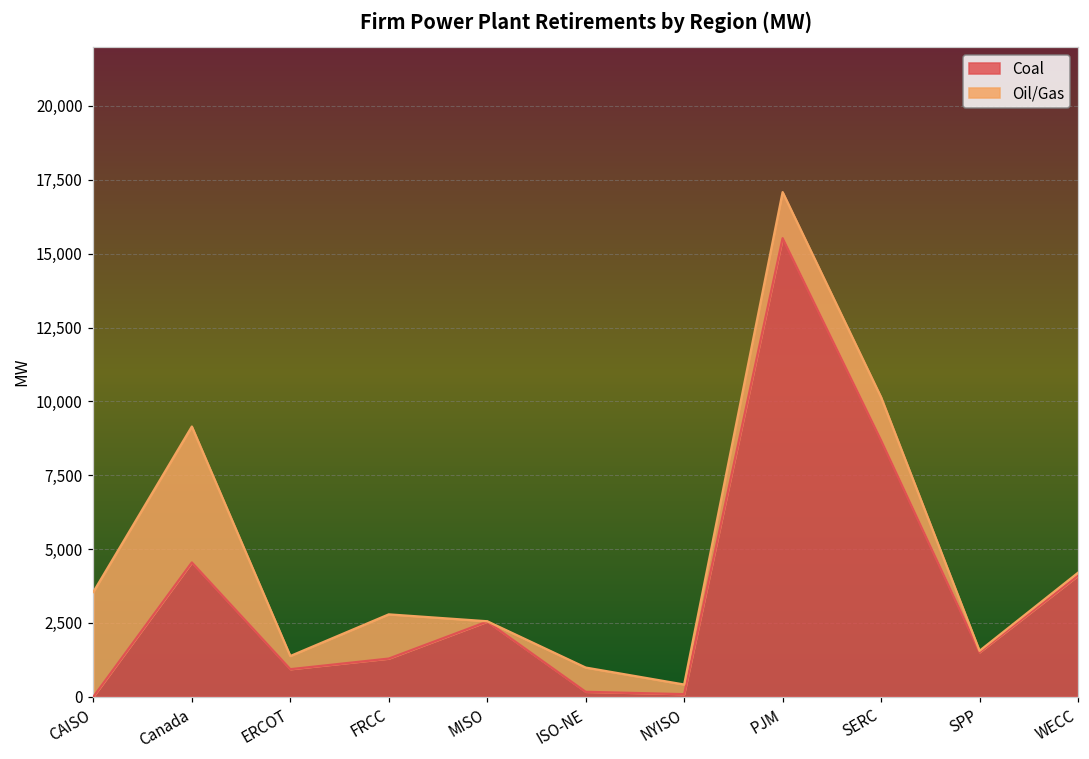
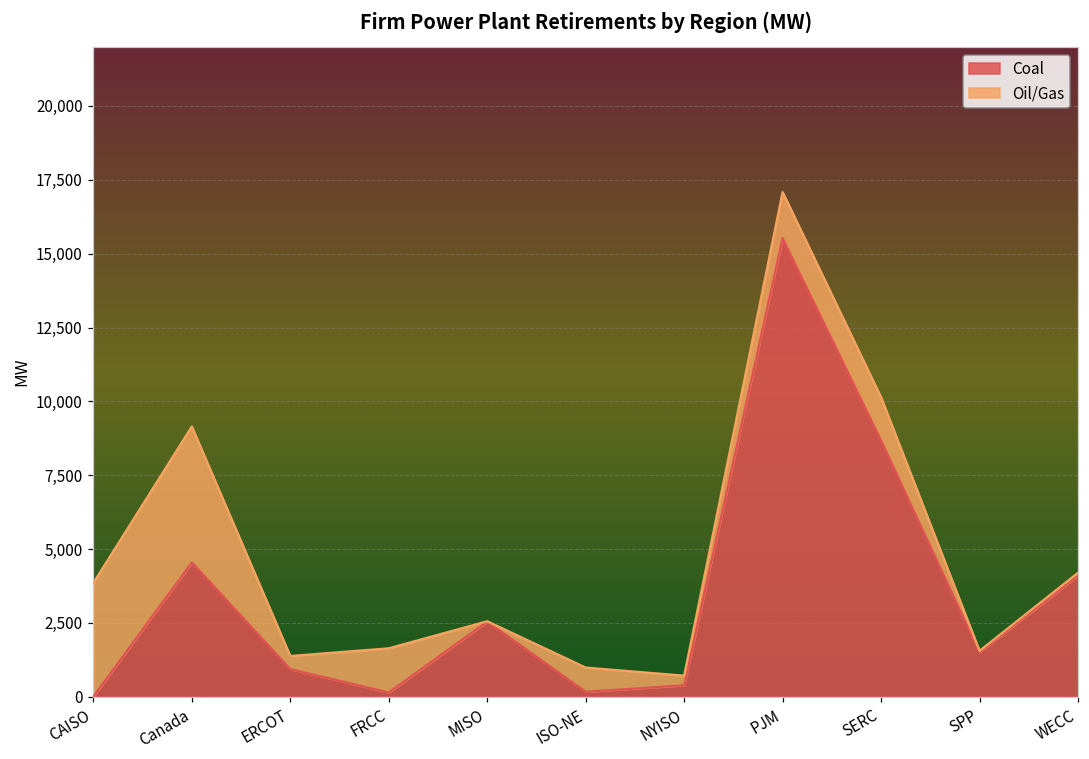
Oil/Gas, CAISO: 3,500 -> 3,900
Coal, FRCC: 1,300 -> 100
Coal, NYISO: 100 -> 400
